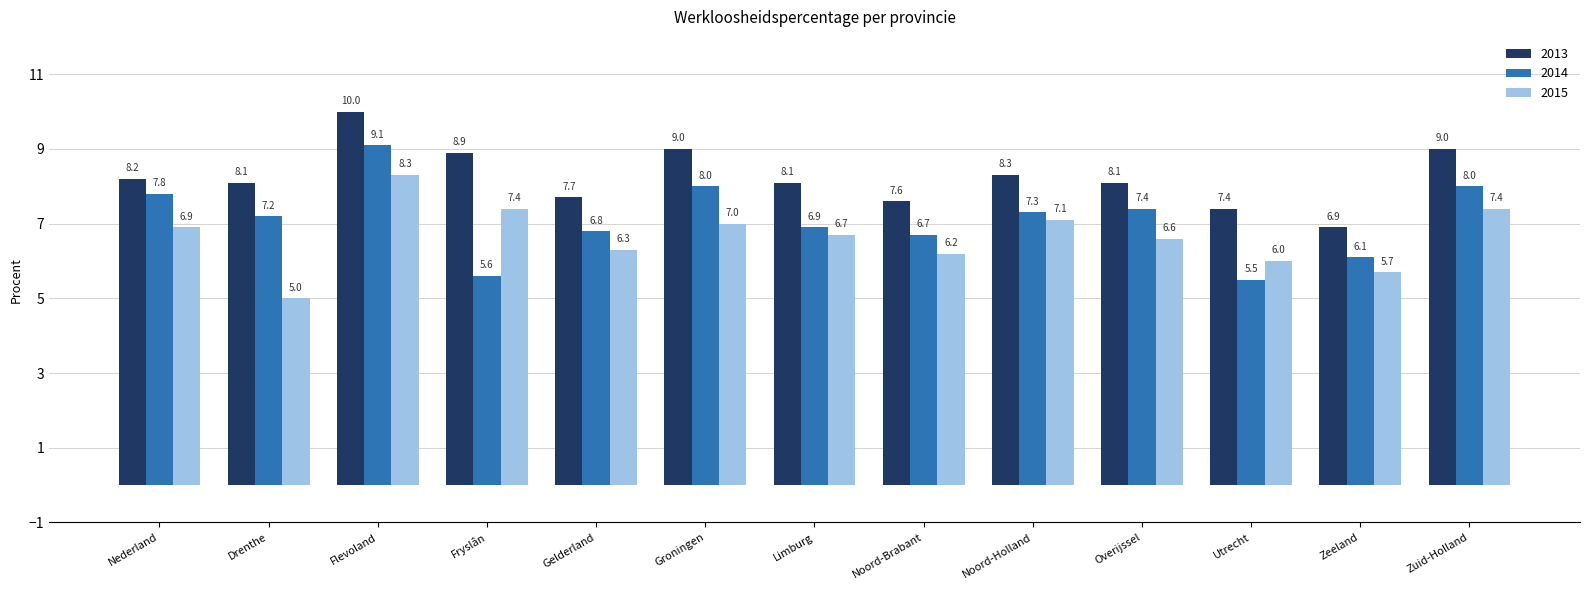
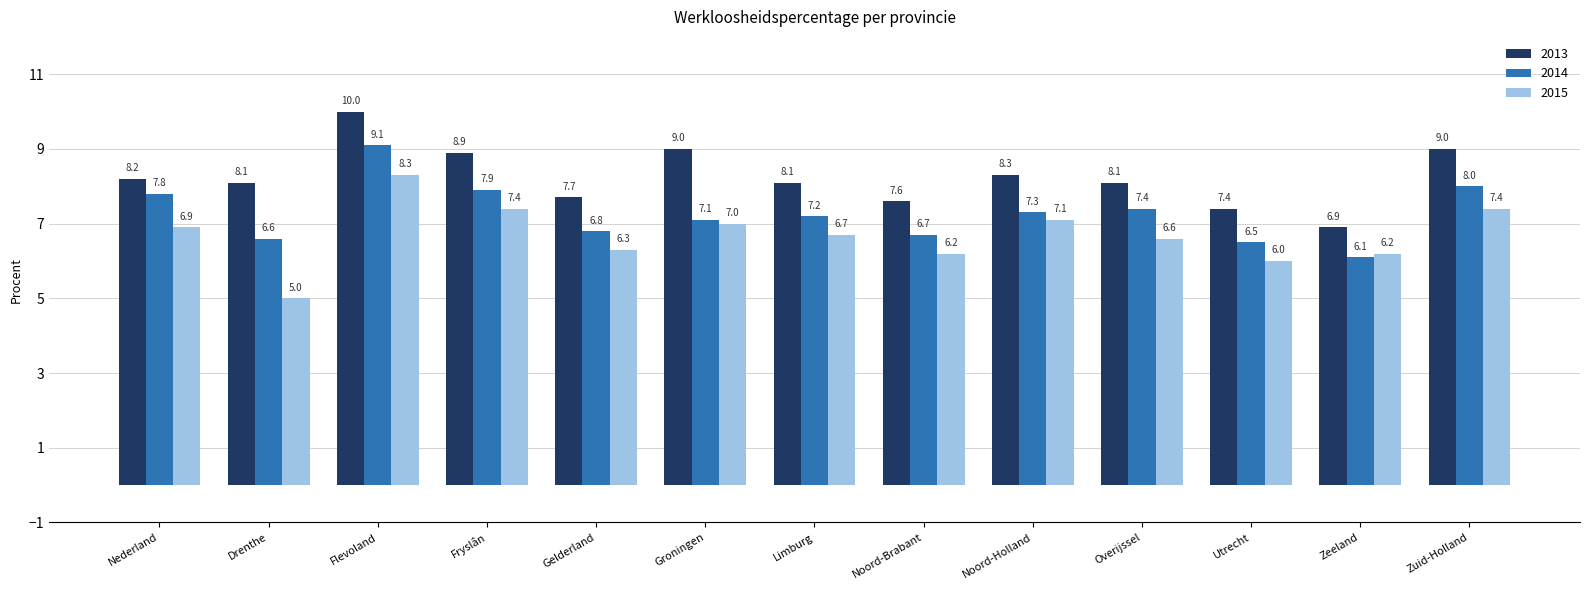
2014, Drenthe: 7.2 -> 6.6
2014, Fryslân: 5.6 -> 7.9
2014, Groningen: 8.0 -> 7.1
2014, Limburg: 6.9 -> 7.2
2014, Utrecht: 5.5 -> 6.5
2015, Zeeland: 5.7 -> 6.2
